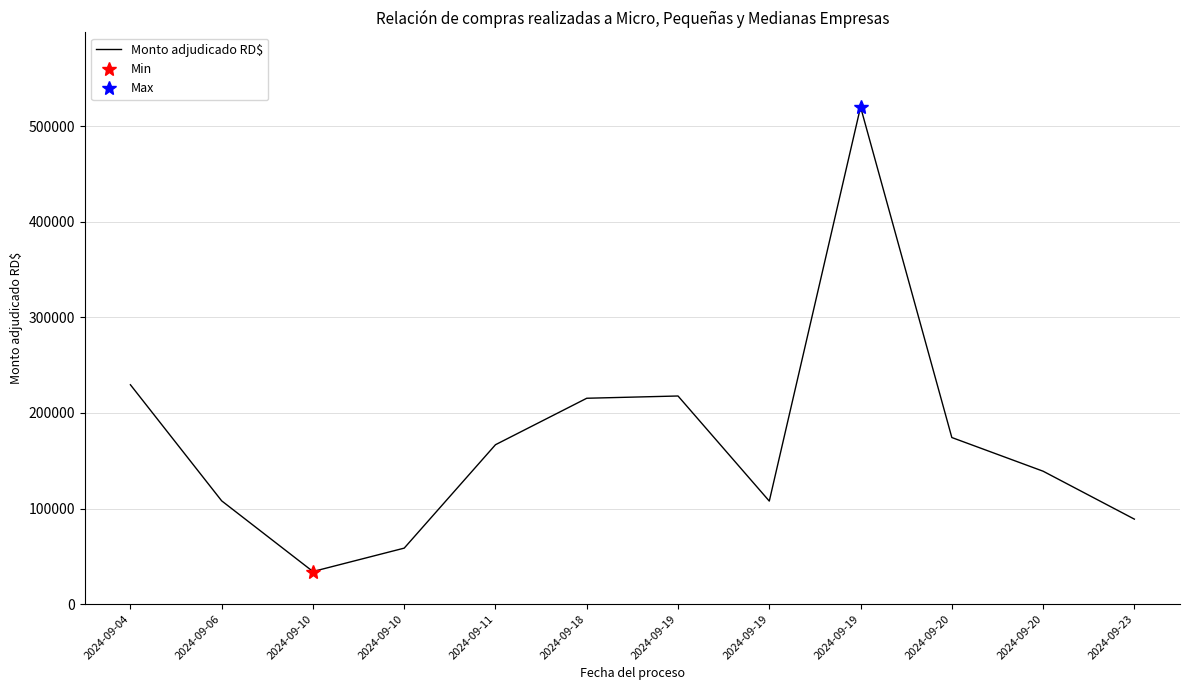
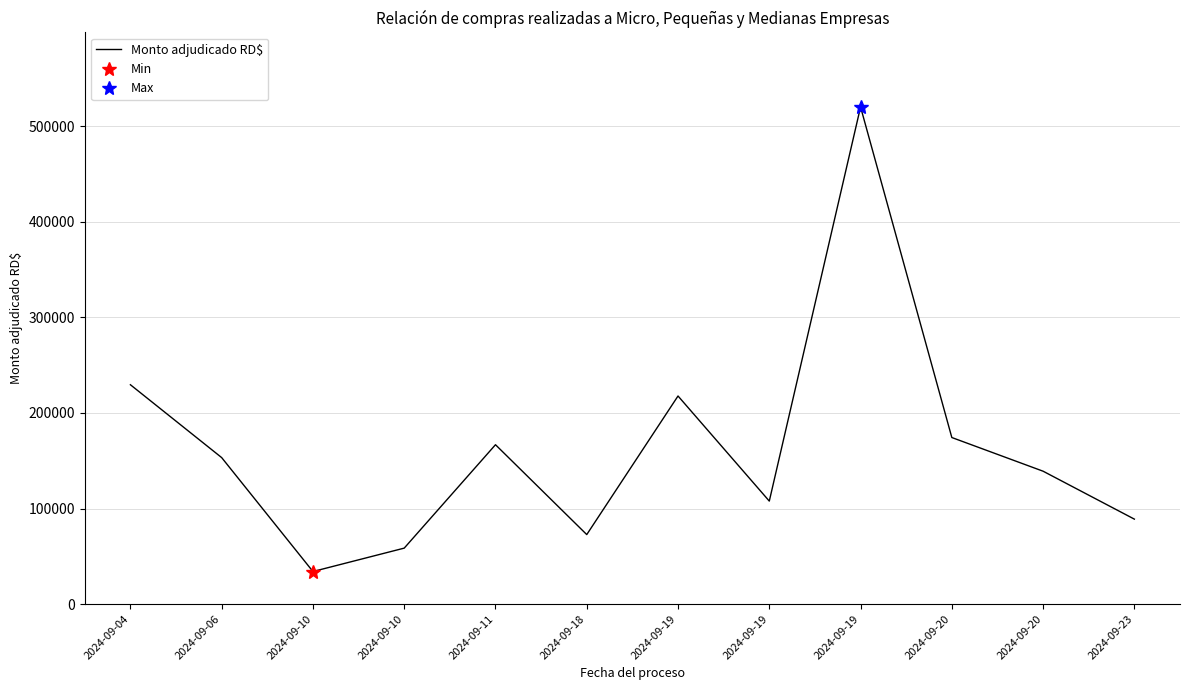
Monto adjudicado RD$, 2024-09-06: 110000 -> 150000
Monto adjudicado RD$, 2024-09-18: 220000 -> 70000
